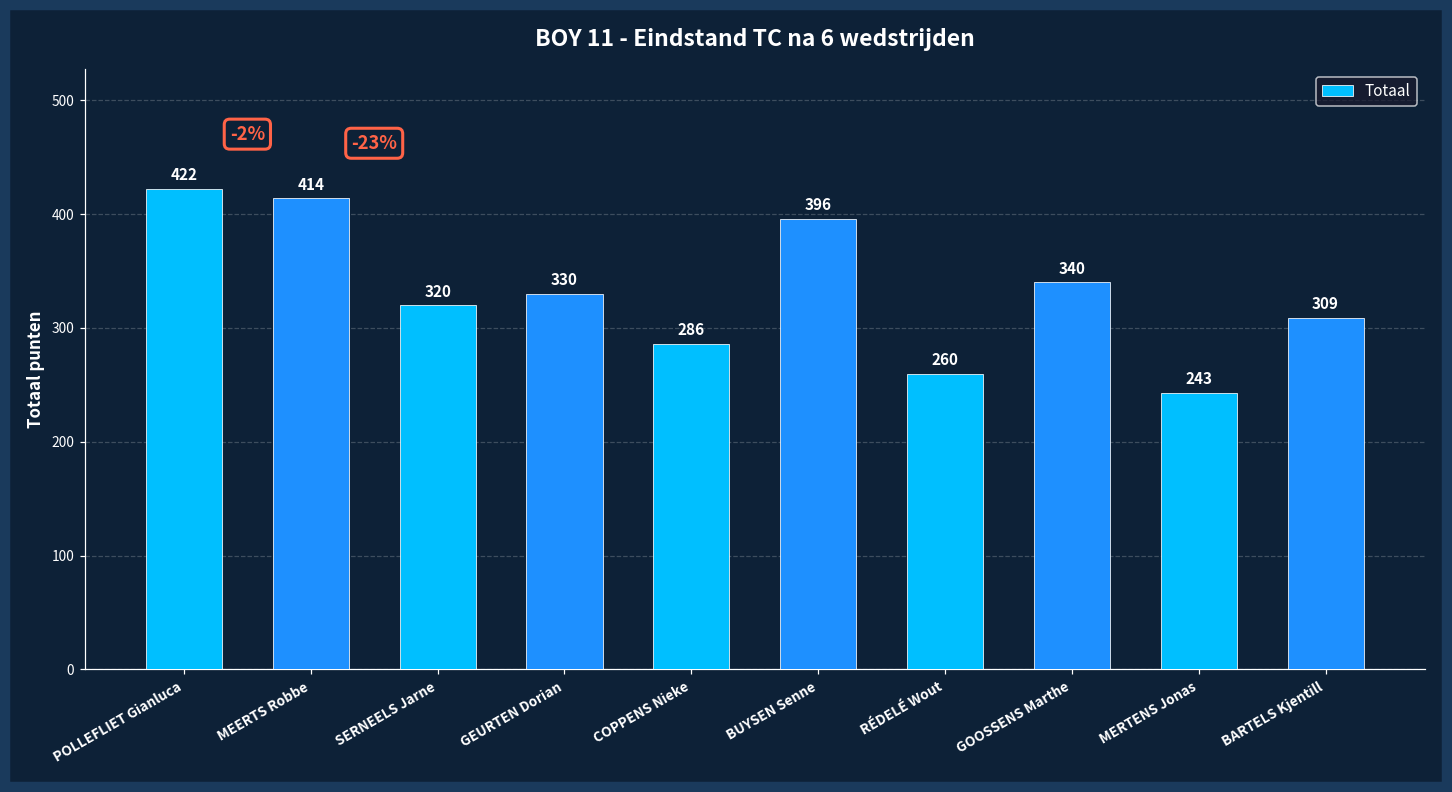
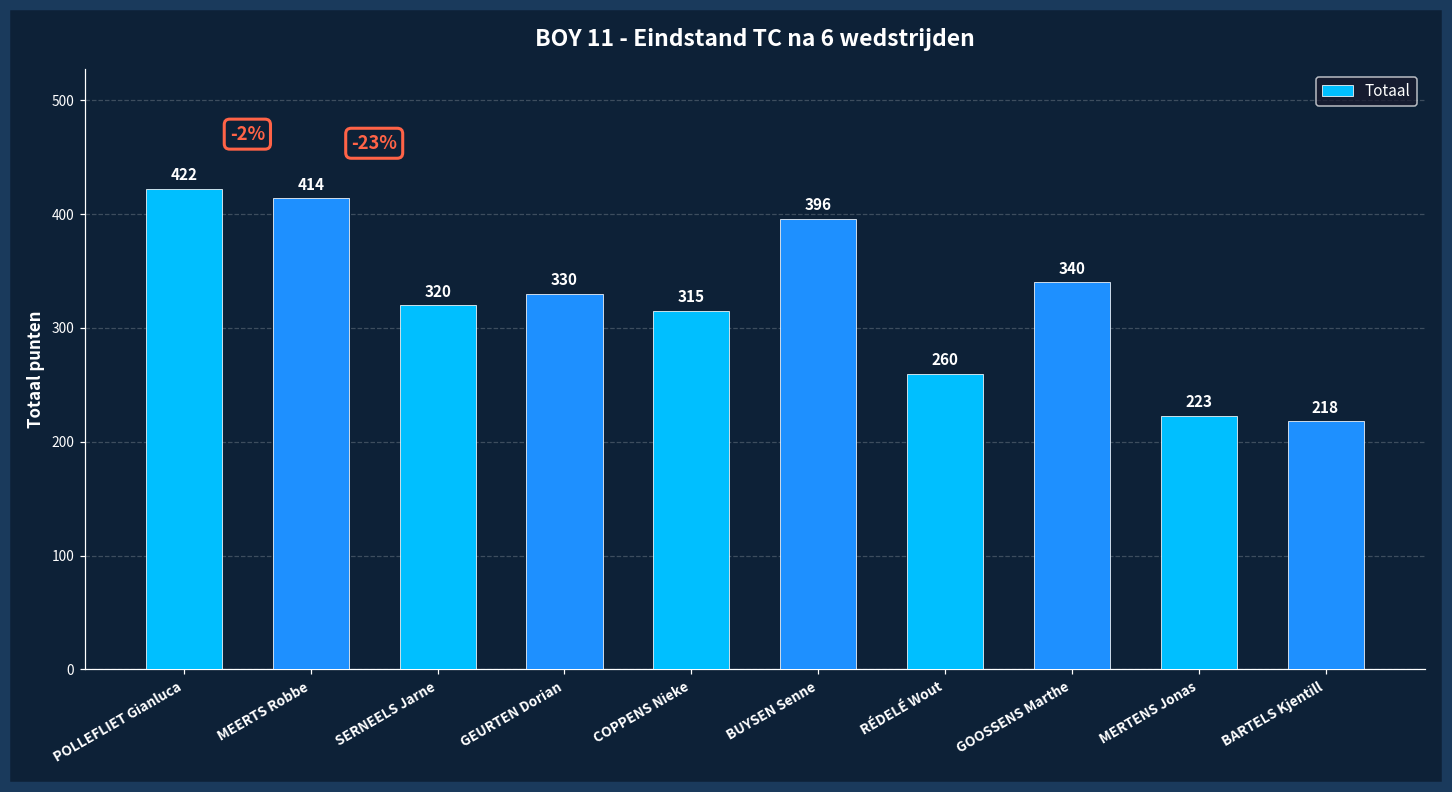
COPPENS Nieke: 286 -> 315
MERTENS Jonas: 243 -> 223
BARTELS Kjentill: 309 -> 218
